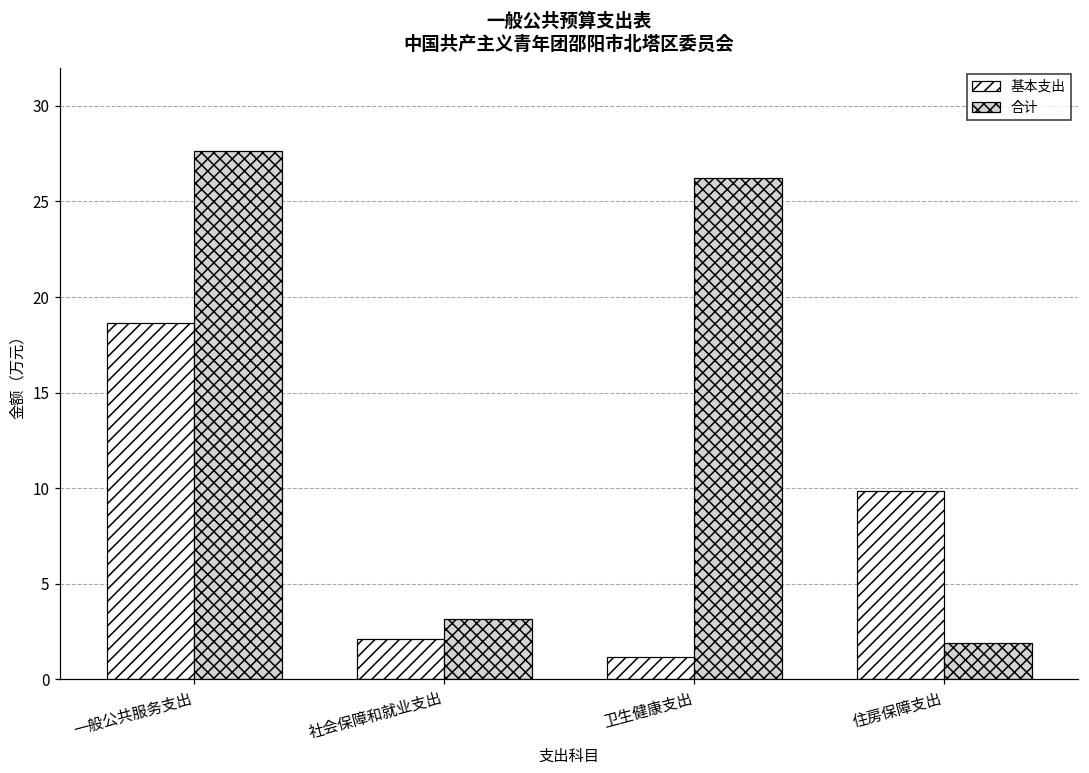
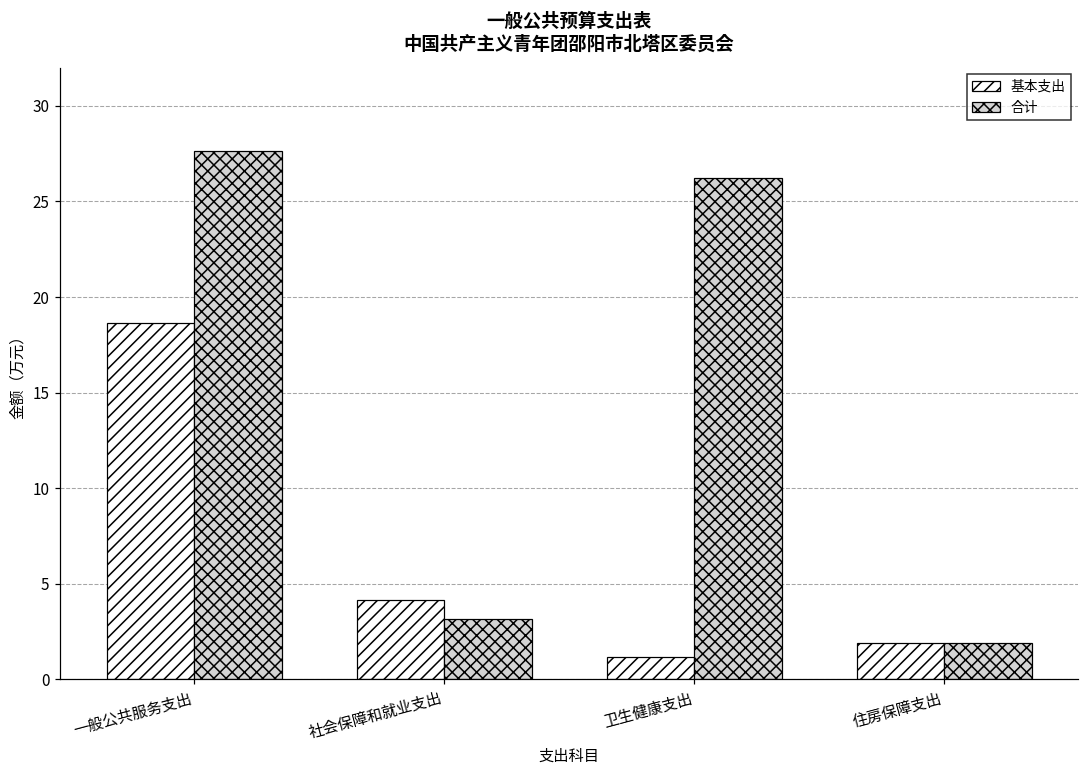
基本支出, 社会保障和就业支出: 2.1 -> 4.2
基本支出, 住房保障支出: 9.8 -> 1.9
